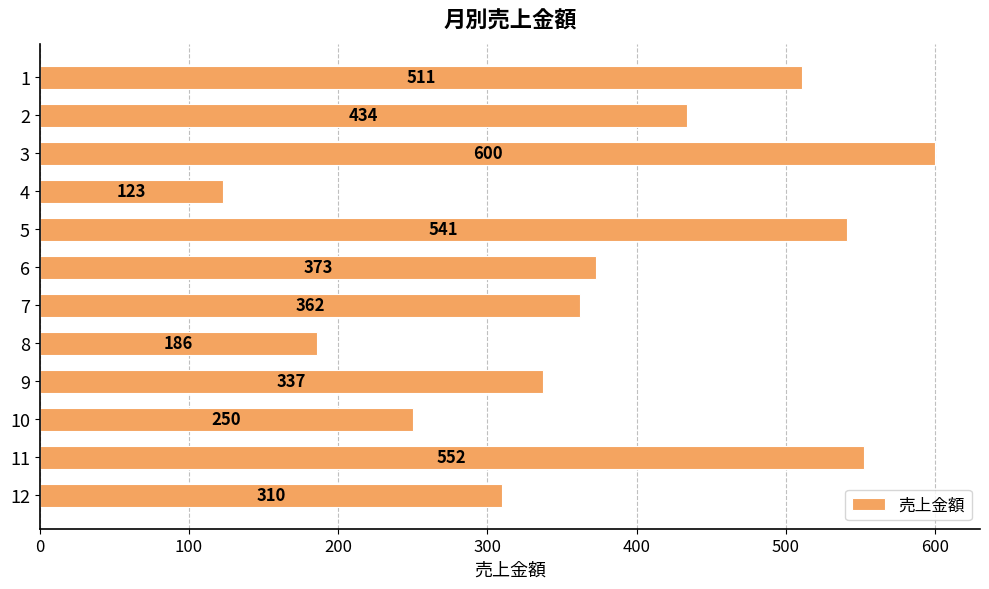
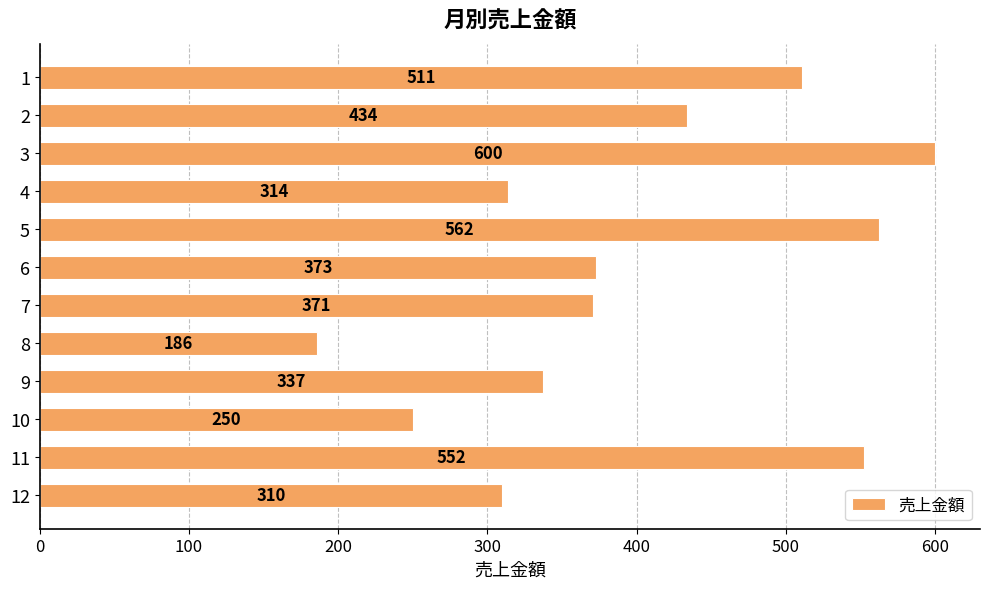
4: 123 -> 314
5: 541 -> 562
7: 362 -> 371
